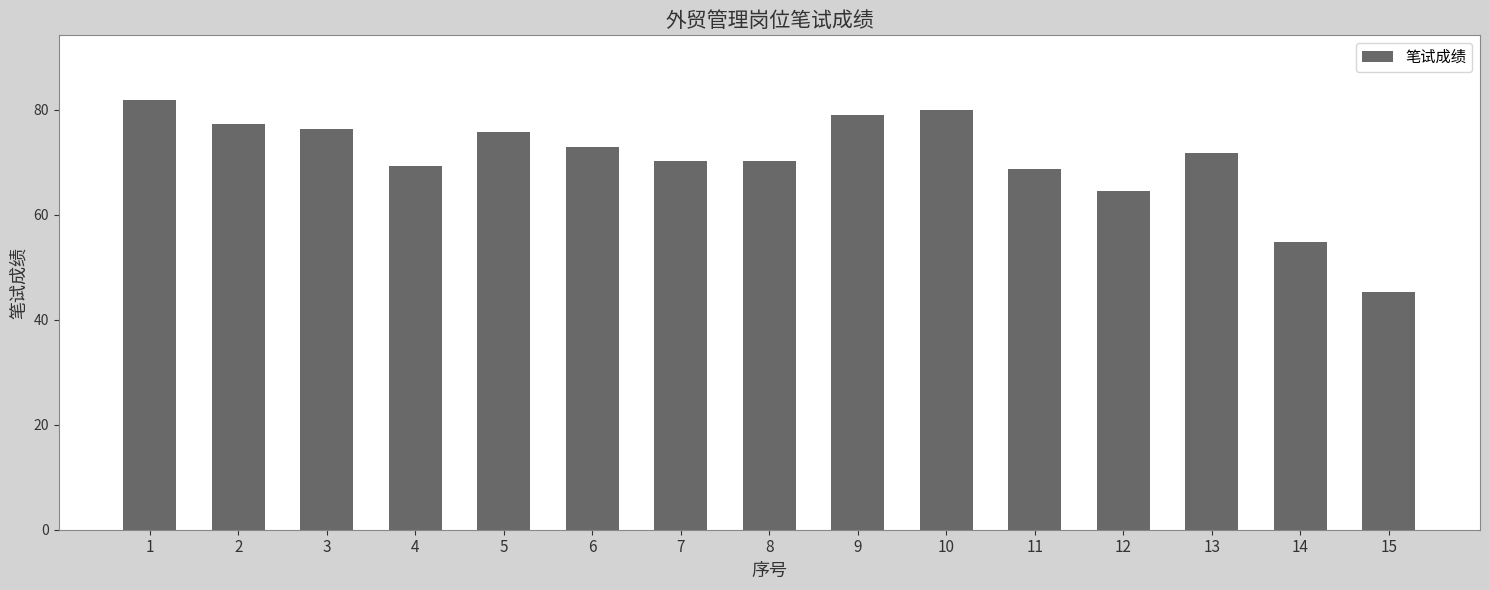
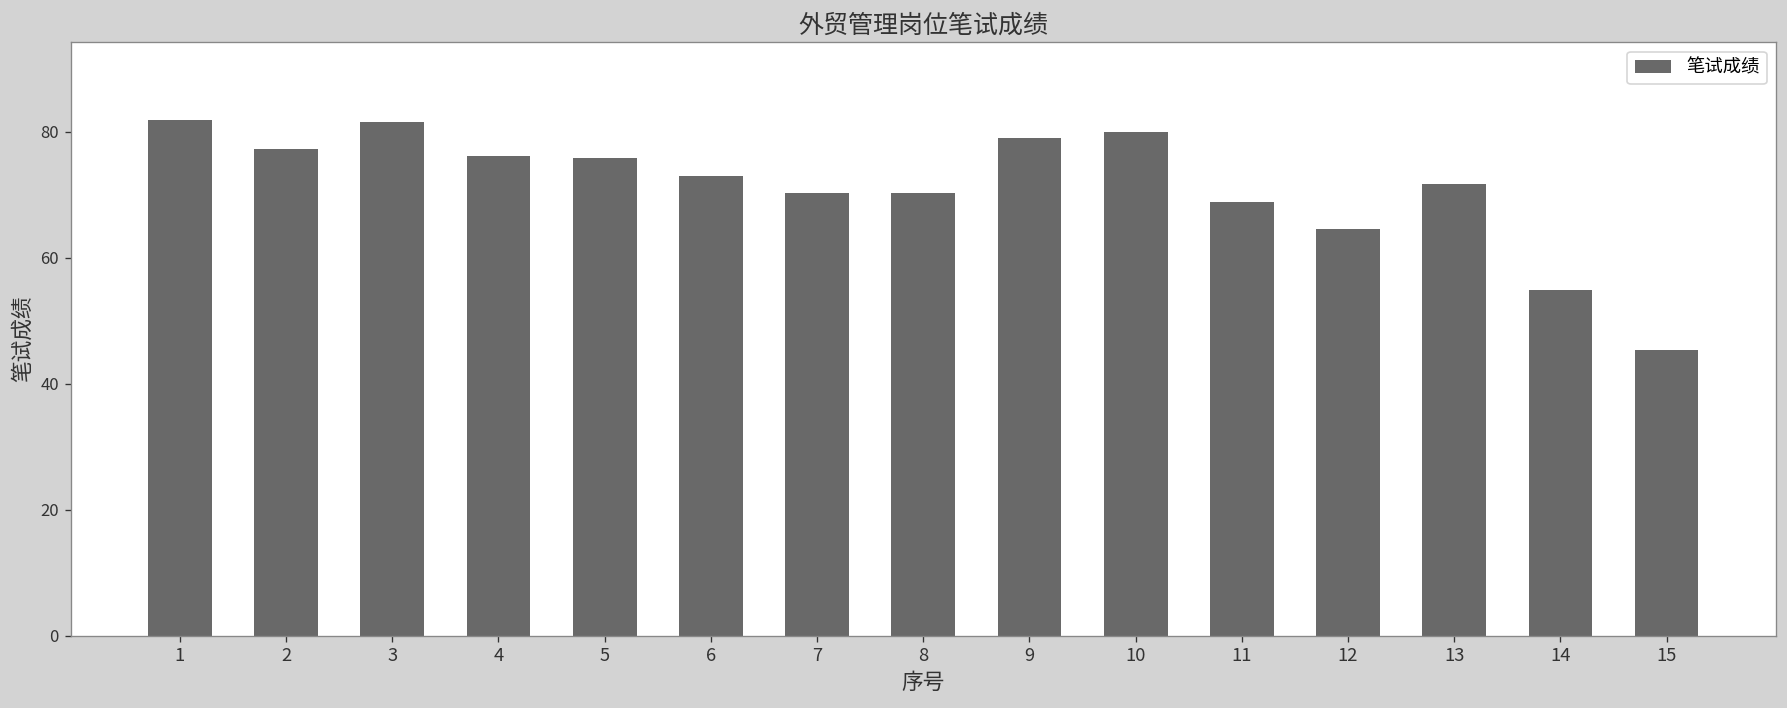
3: 76 -> 82
4: 69 -> 76
